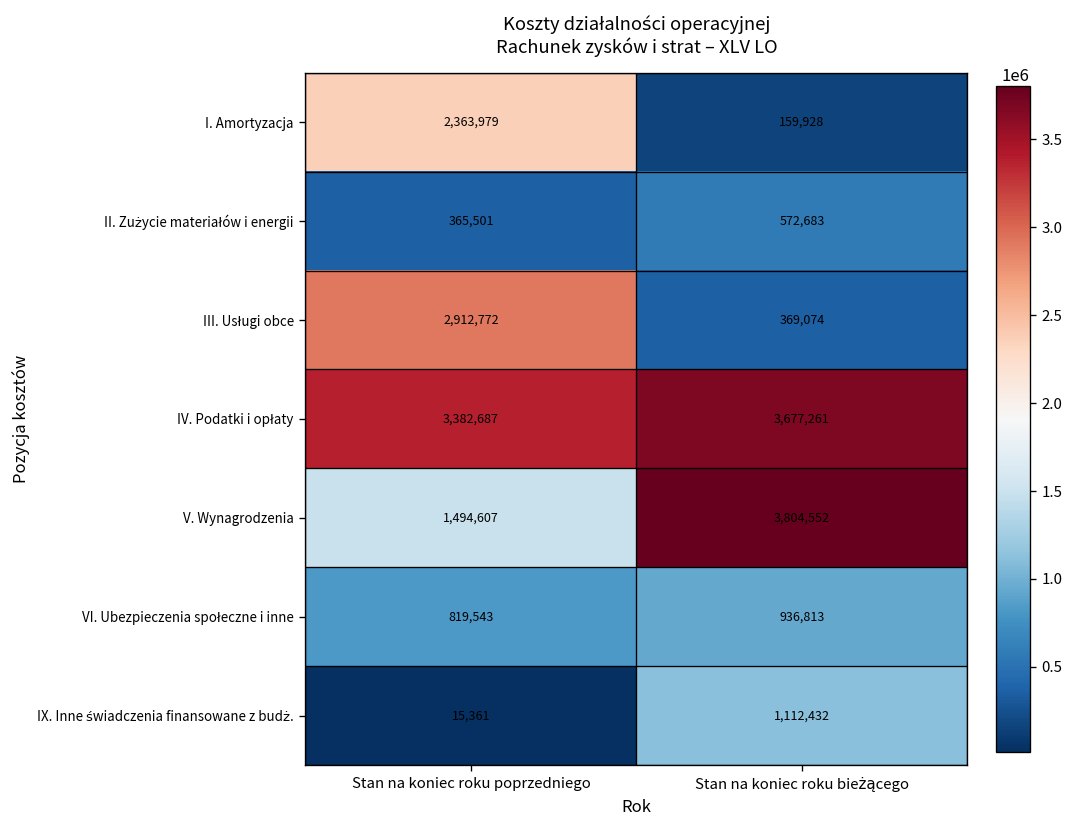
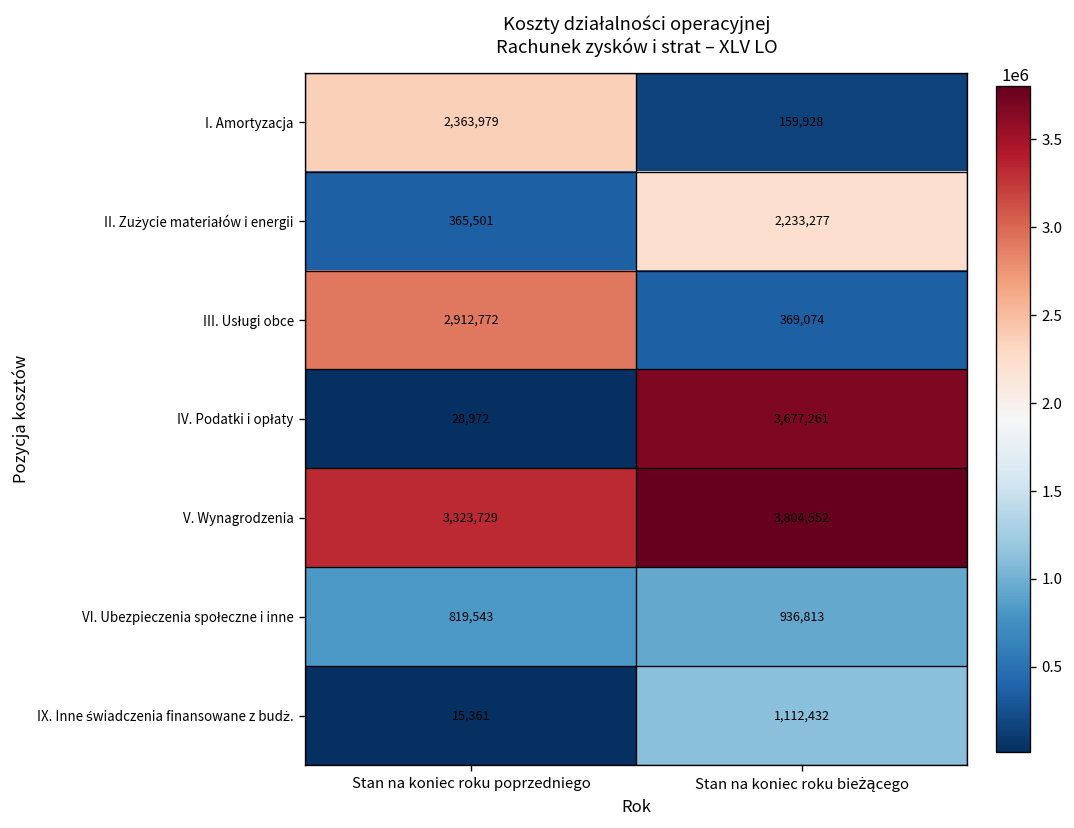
II. Zużycie materiałów i energii, Stan na koniec roku bieżącego: 572,683 -> 2,233,277
IV. Podatki i opłaty, Stan na koniec roku poprzedniego: 3,382,687 -> 28,972
V. Wynagrodzenia, Stan na koniec roku poprzedniego: 1,494,607 -> 3,323,729
